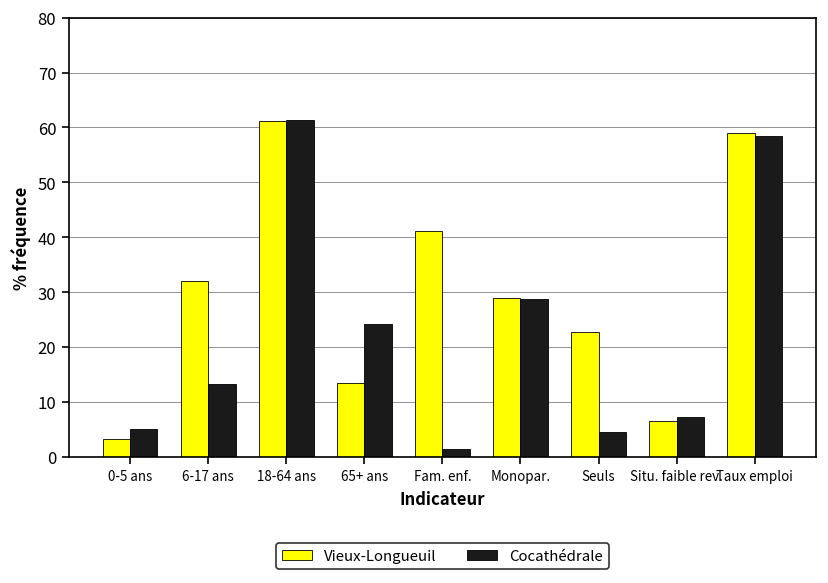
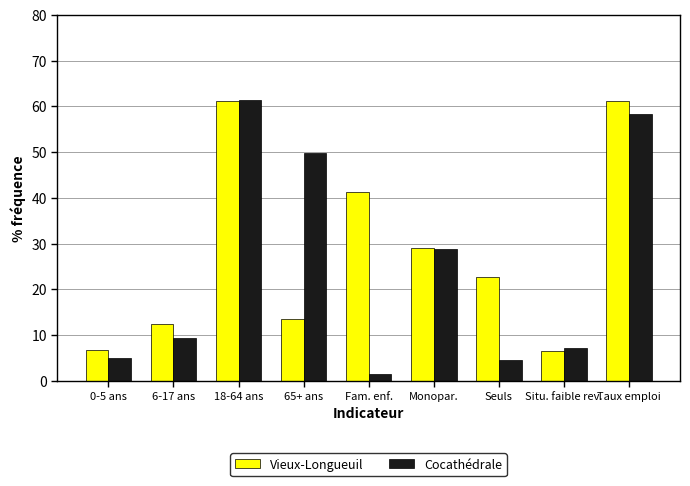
Vieux-Longueuil, 0-5 ans: 3 -> 7
Vieux-Longueuil, 6-17 ans: 32 -> 12
Cocathédrale, 6-17 ans: 13 -> 9
Cocathédrale, 65+ ans: 24 -> 50
Vieux-Longueuil, Taux emploi: 59 -> 61
